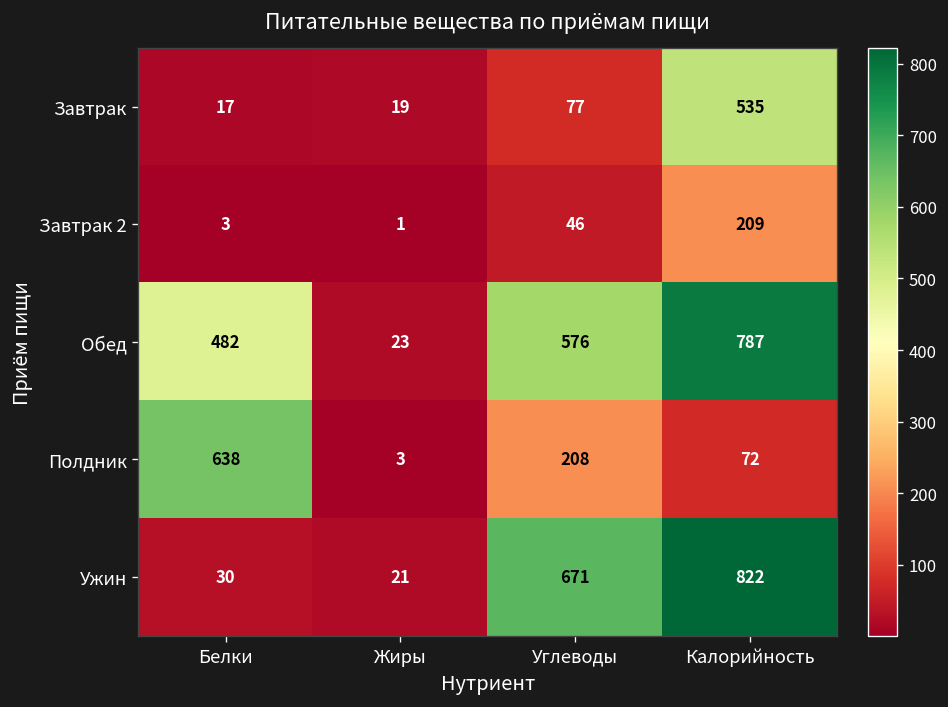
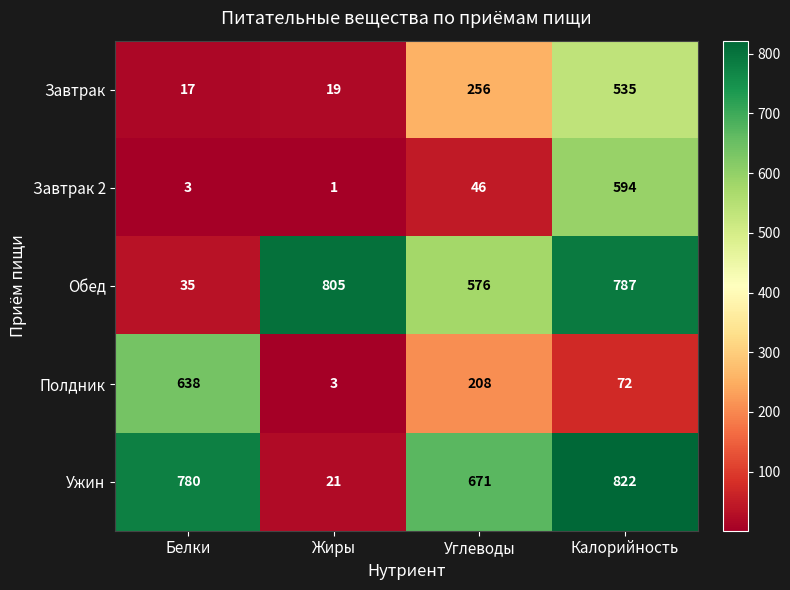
Завтрак, Углеводы: 77 -> 256
Завтрак 2, Калорийность: 209 -> 594
Обед, Белки: 482 -> 35
Обед, Жиры: 23 -> 805
Ужин, Белки: 30 -> 780
